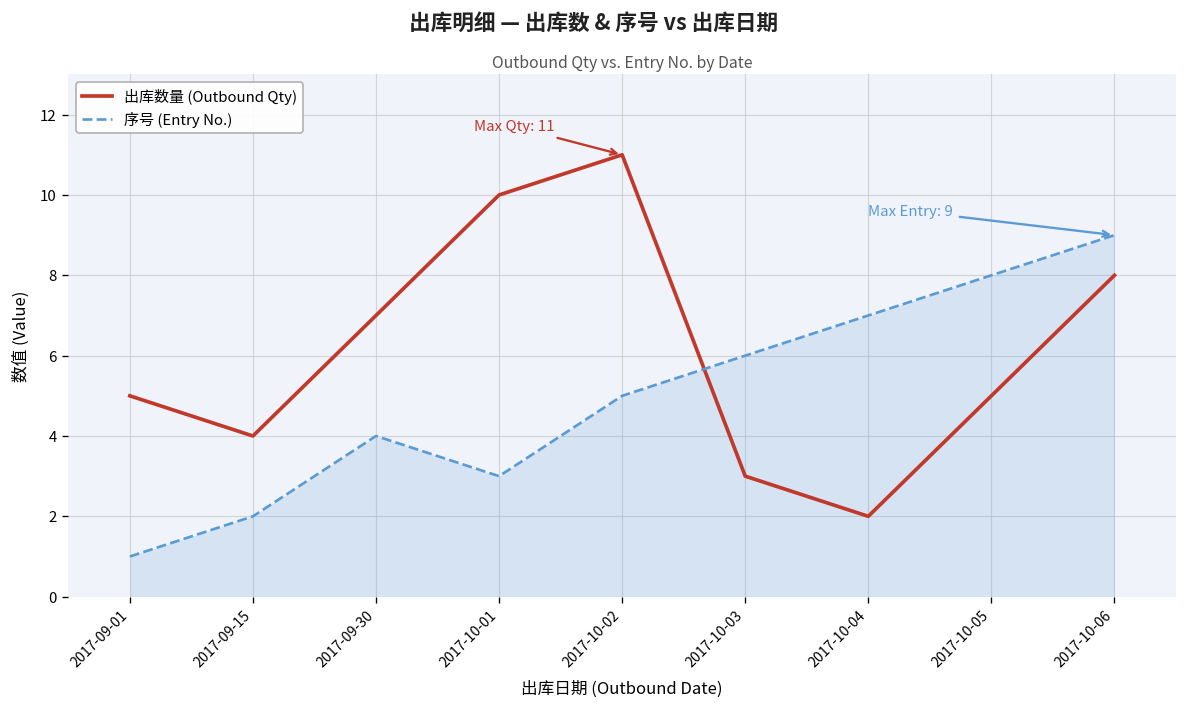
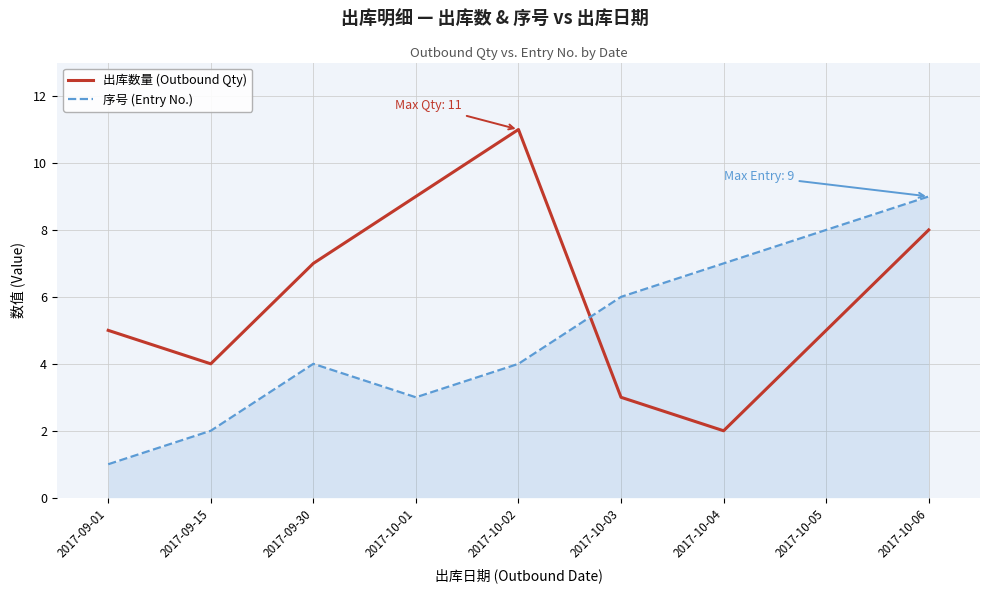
出库数量 (Outbound Qty), 2017-10-01: 10 -> 9
序号 (Entry No.), 2017-10-02: 5 -> 4
